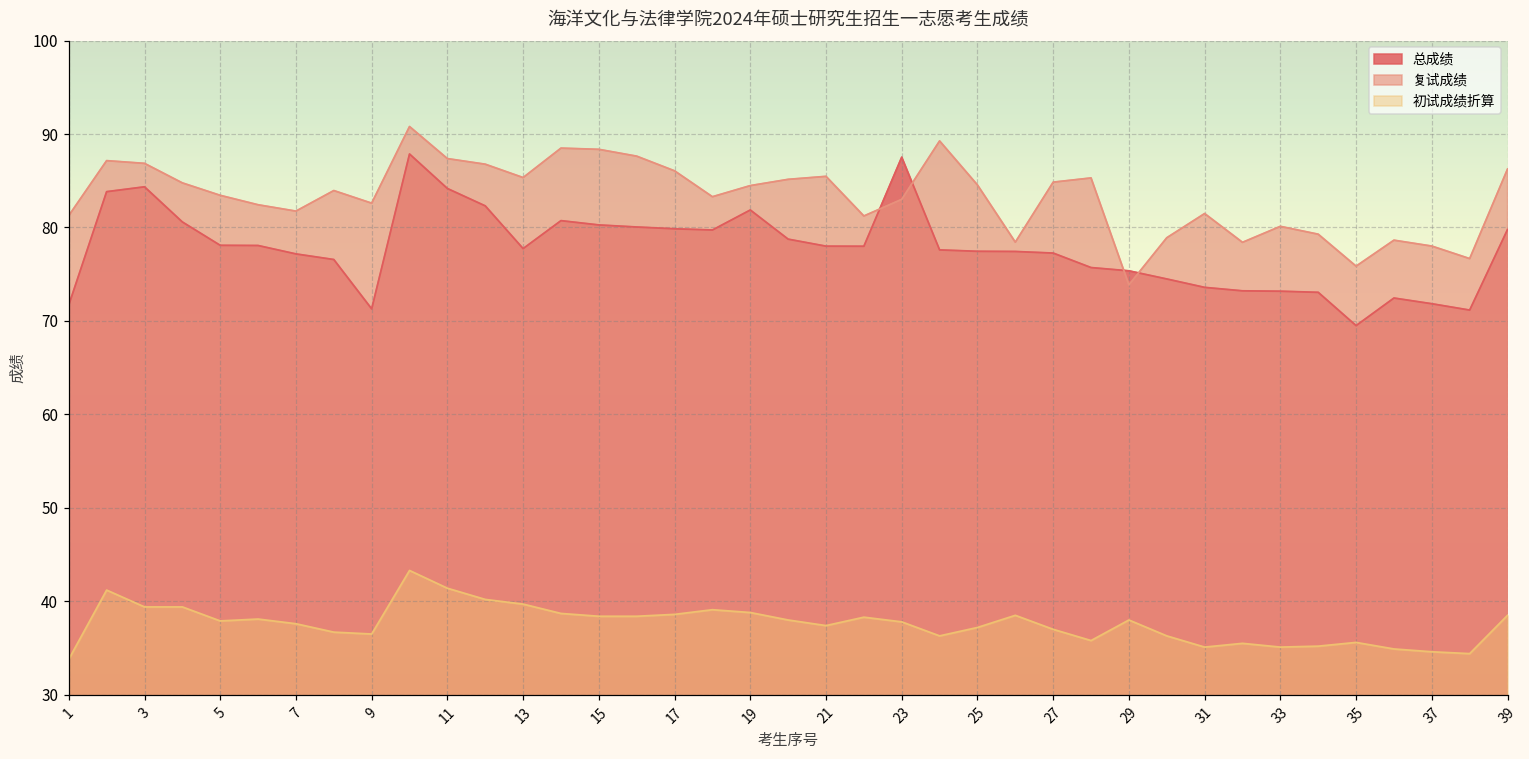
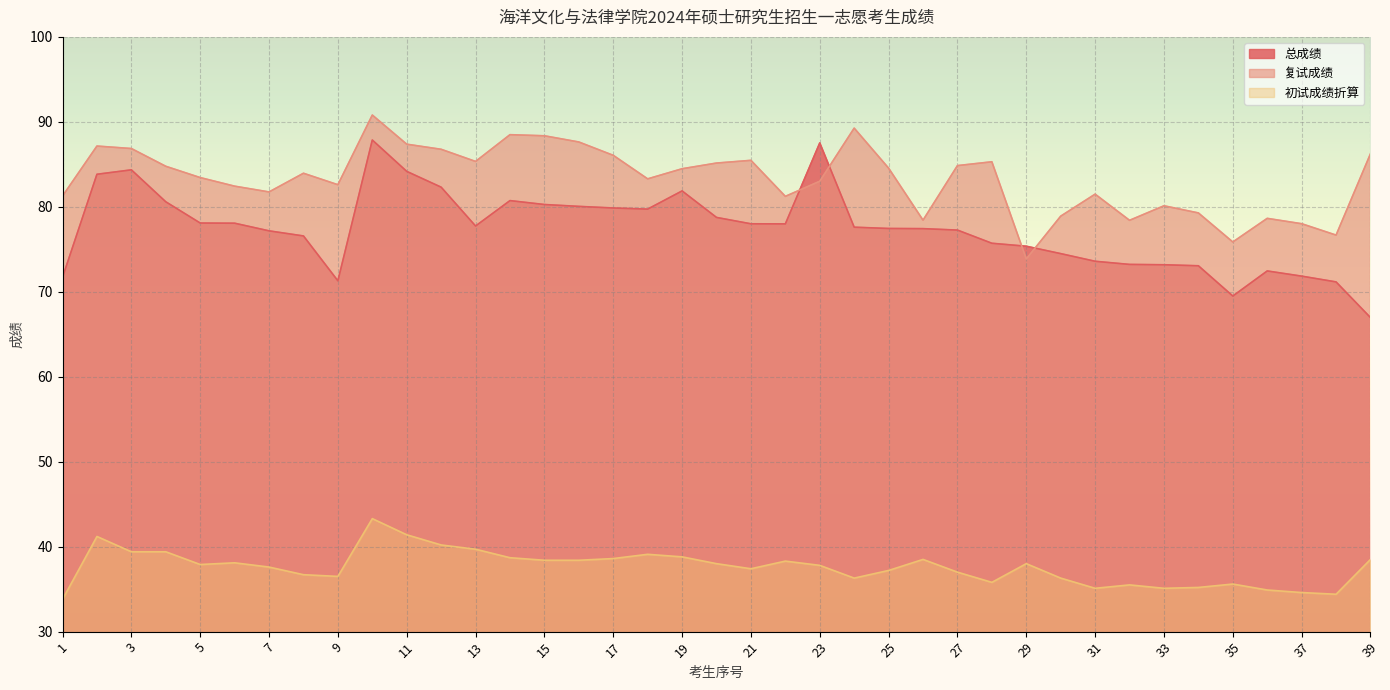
总成绩, 39: 80 -> 67
